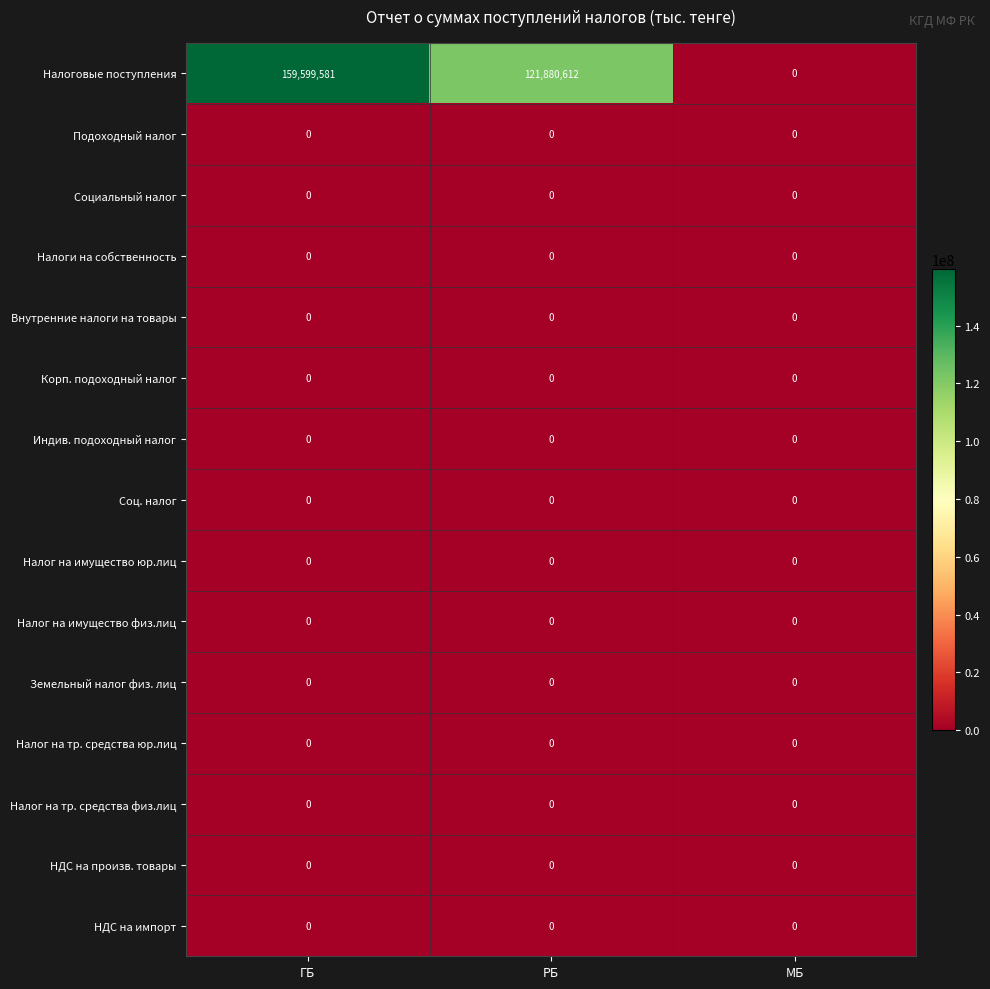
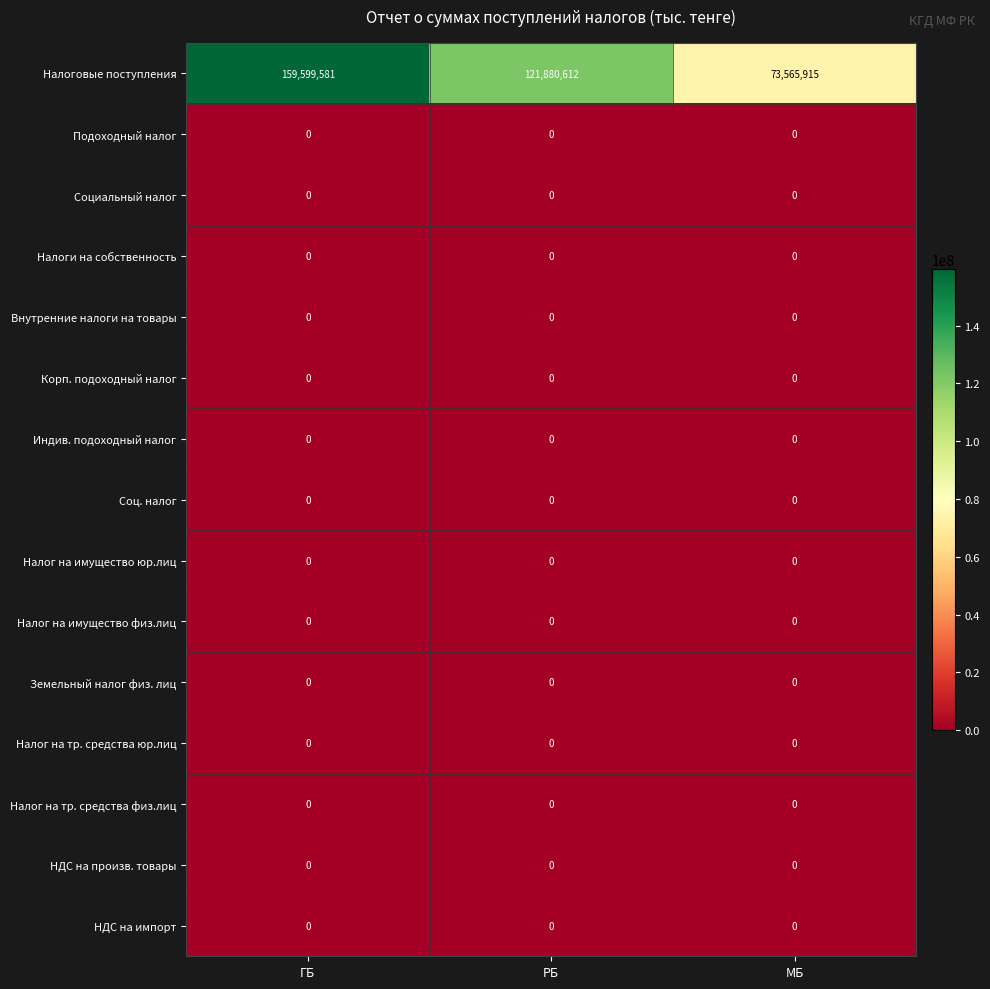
Налоговые поступления, МБ: 0 -> 73,565,915
